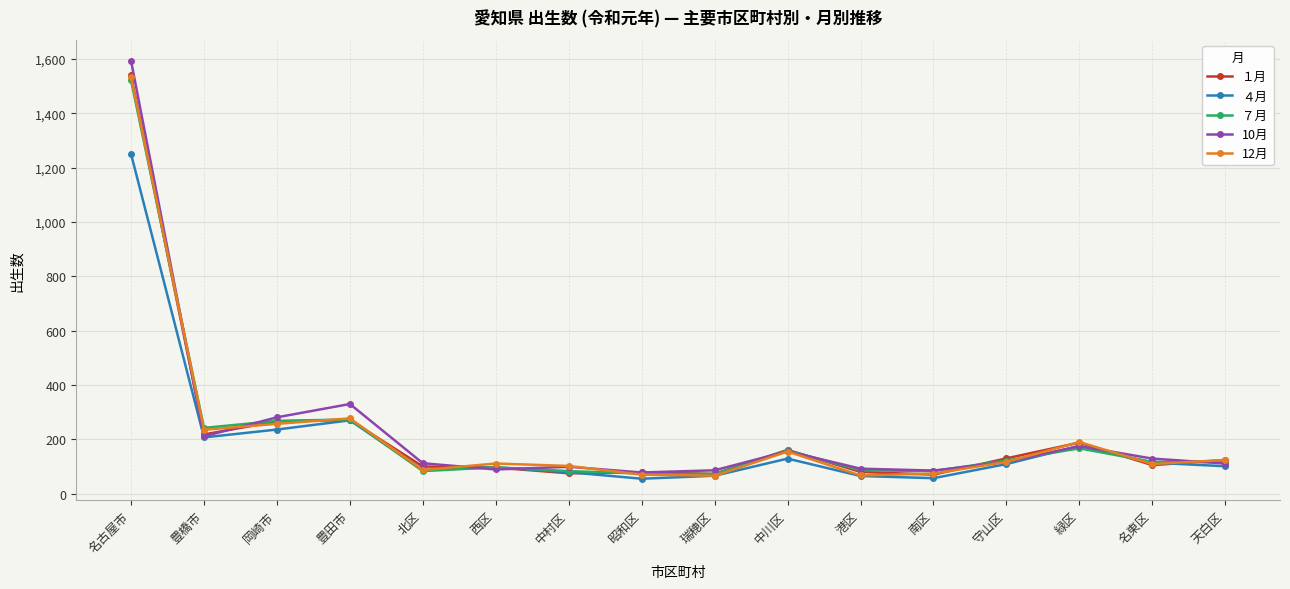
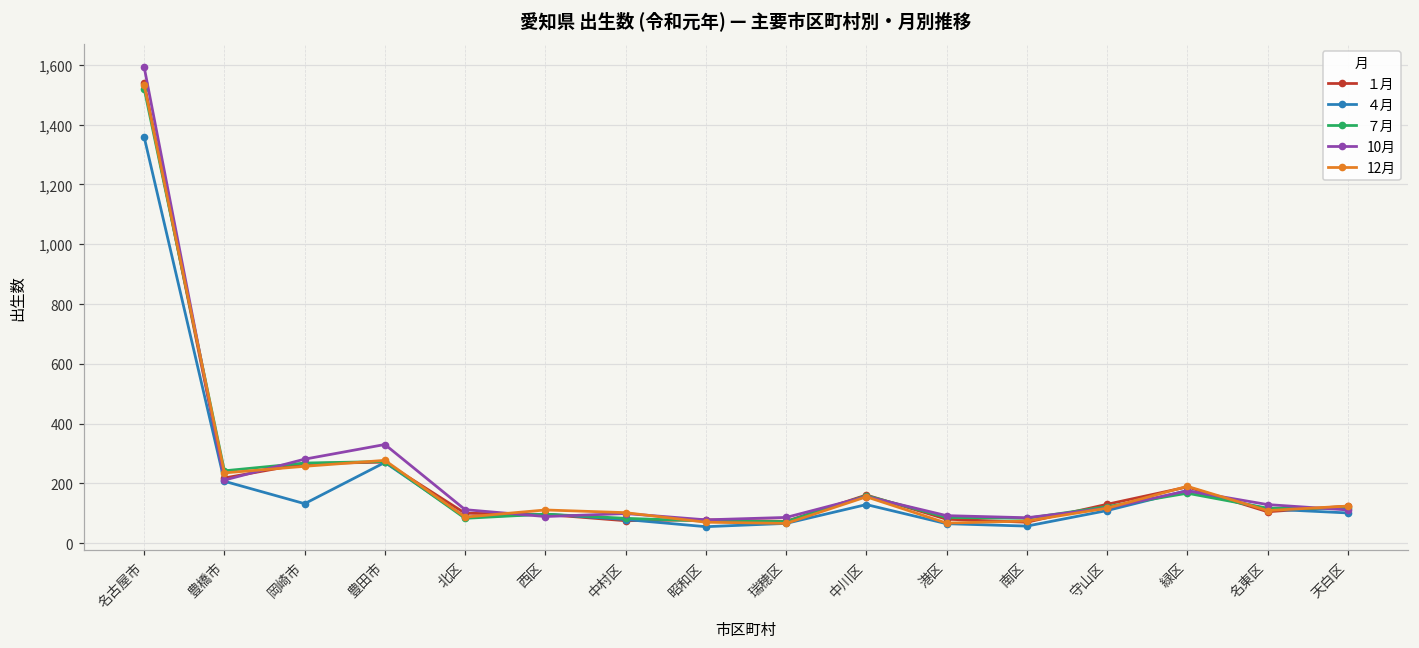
４月, 名古屋市: 1,250 -> 1,360
４月, 岡崎市: 240 -> 130
